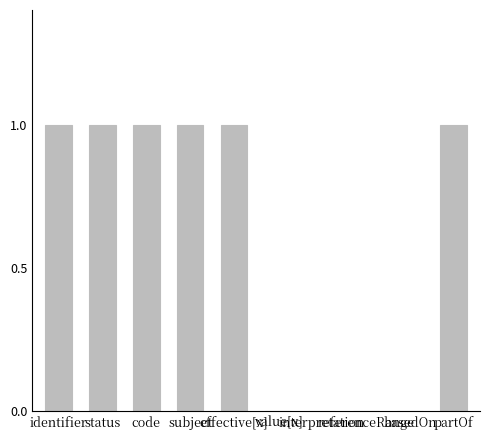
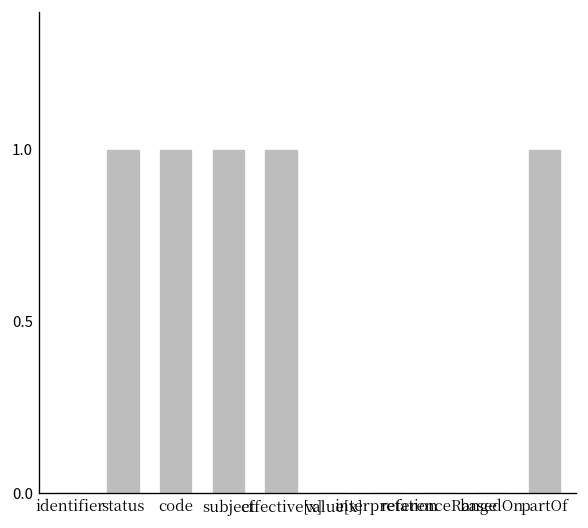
identifier: 1 -> 0
